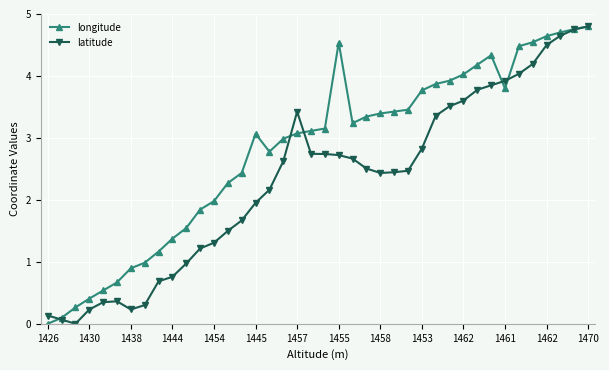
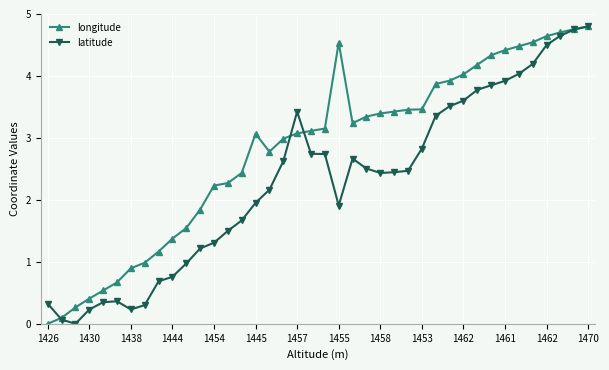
latitude, 1426: 0.1 -> 0.3
longitude, 1454: 2.0 -> 2.2
latitude, 1455: 2.7 -> 1.9
longitude, 1453: 3.8 -> 3.5
longitude, 1461: 3.8 -> 4.4
